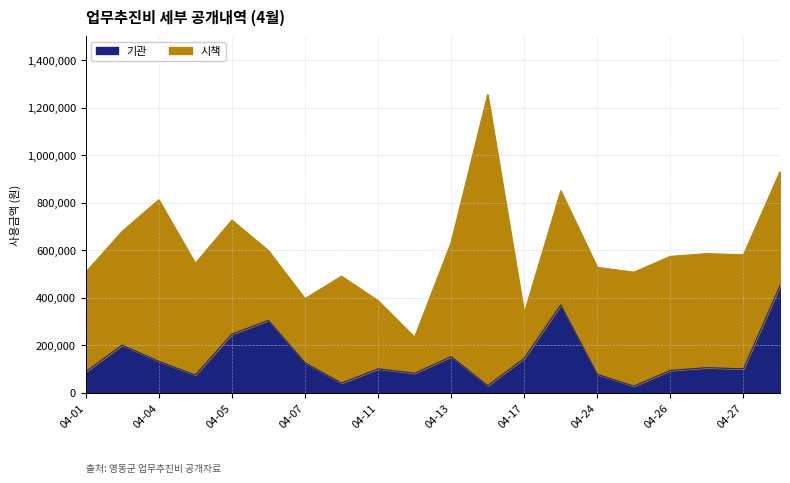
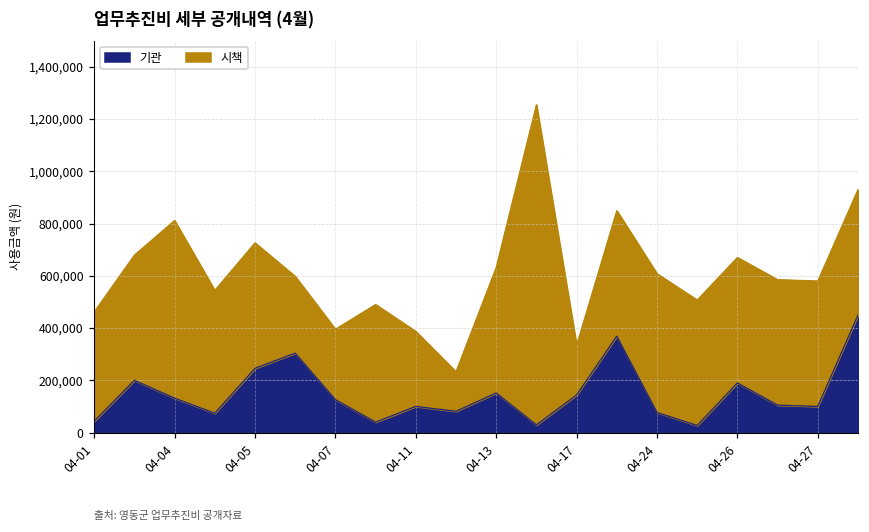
기관, 04-01: 90,000 -> 40,000
시책, 04-24: 450,000 -> 530,000
기관, 04-26: 90,000 -> 190,000
